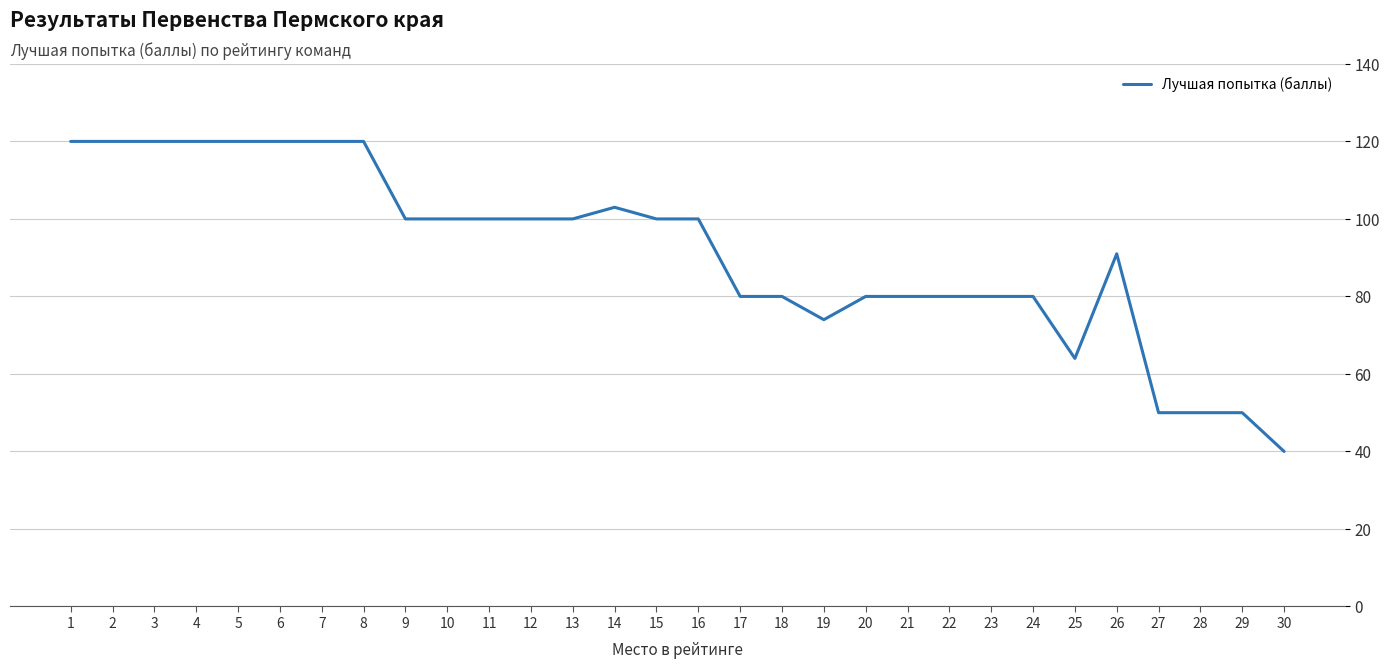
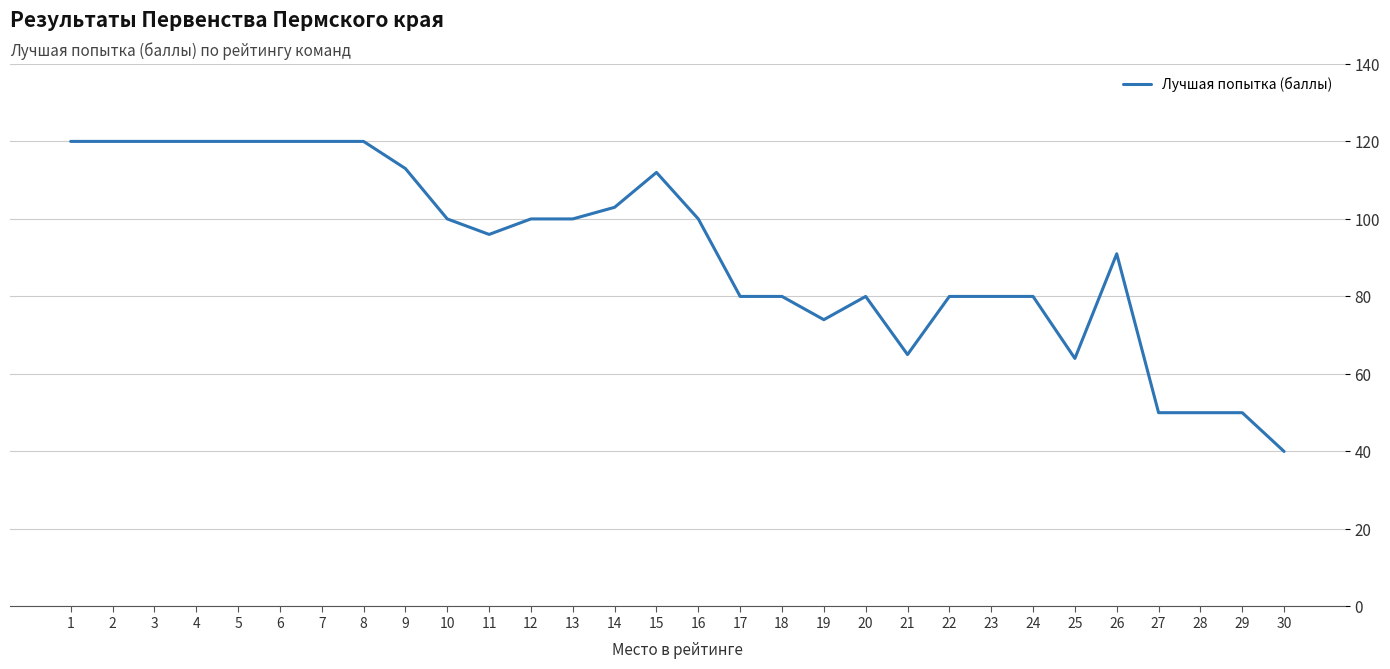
9: 100 -> 113
11: 100 -> 96
15: 100 -> 112
21: 80 -> 65
